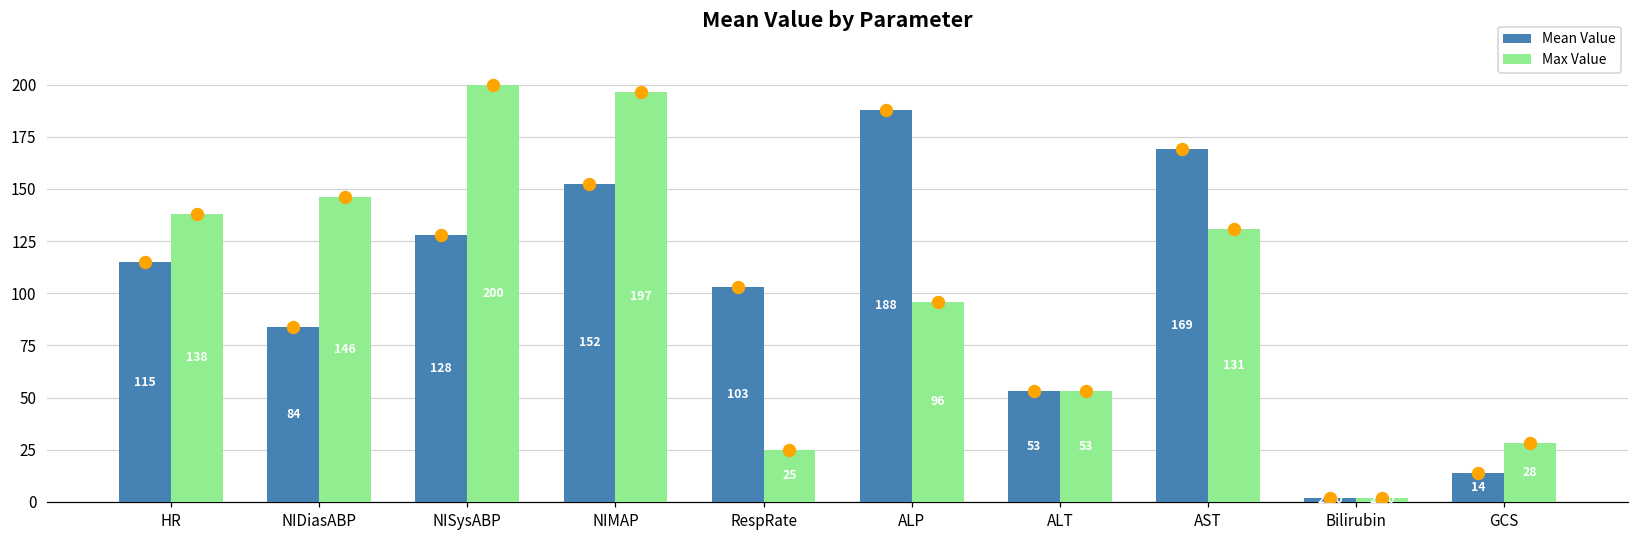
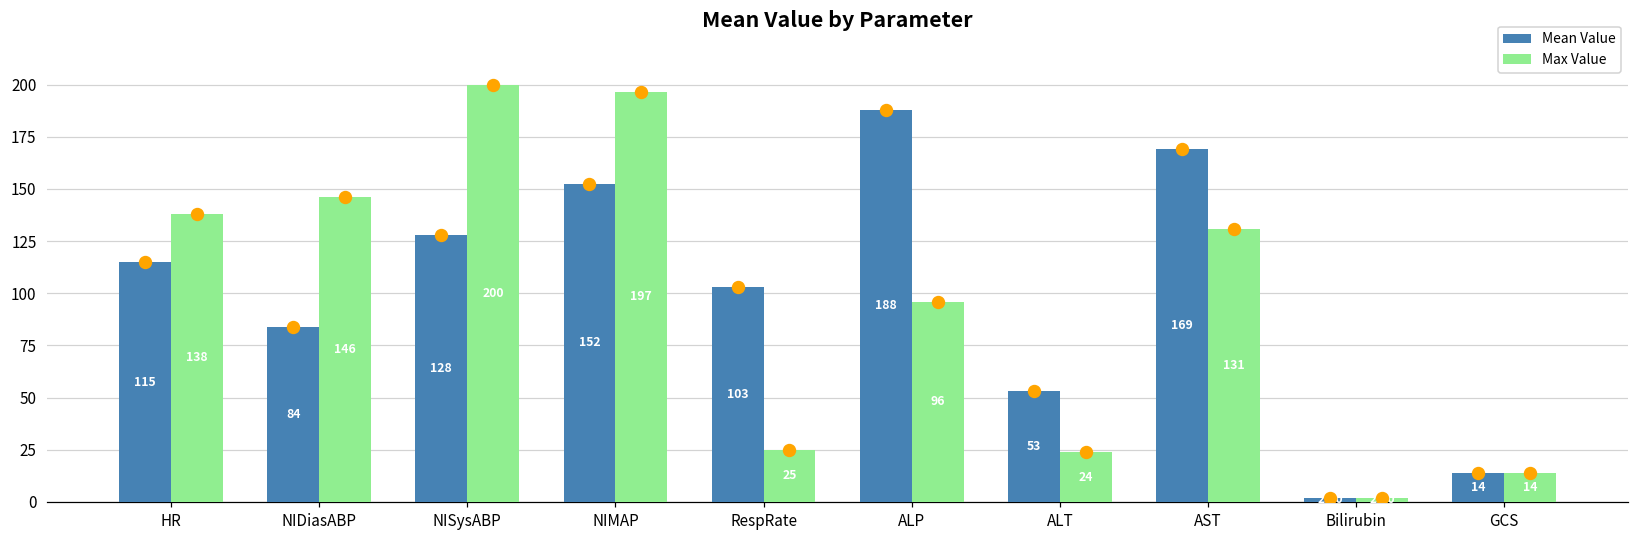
Max Value, ALT: 53 -> 24
Max Value, GCS: 28 -> 14
